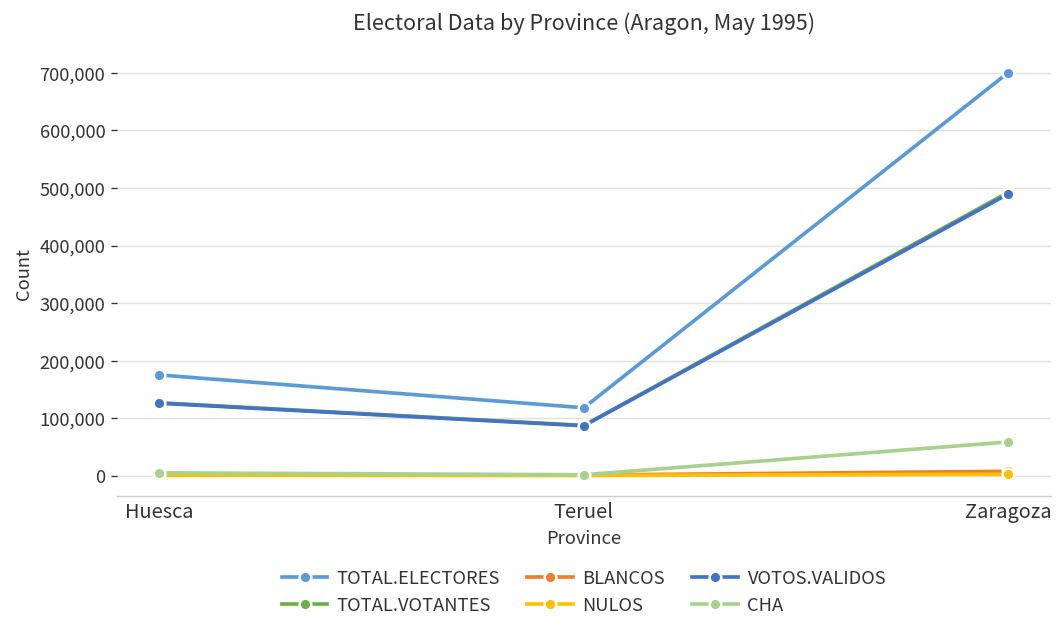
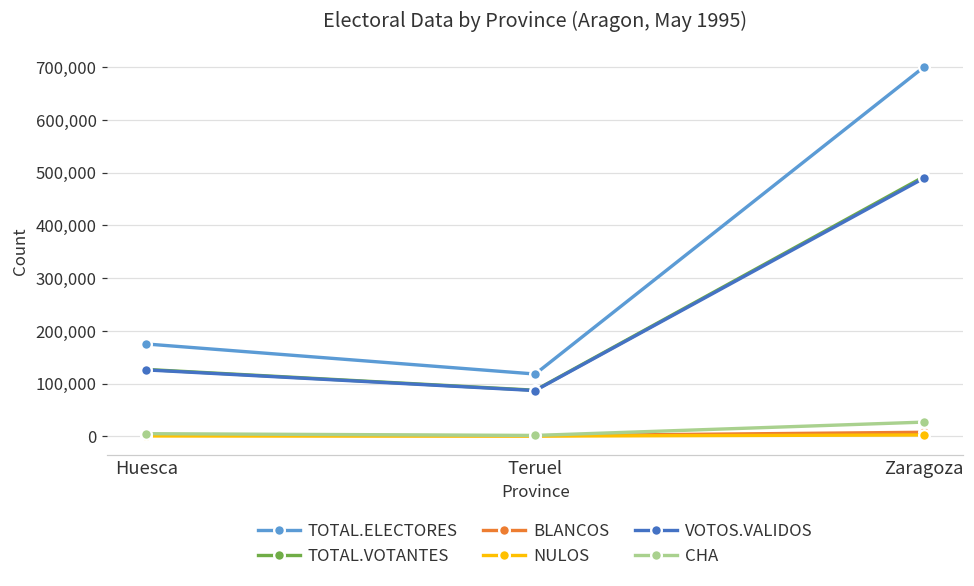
CHA, Zaragoza: 60,000 -> 30,000
